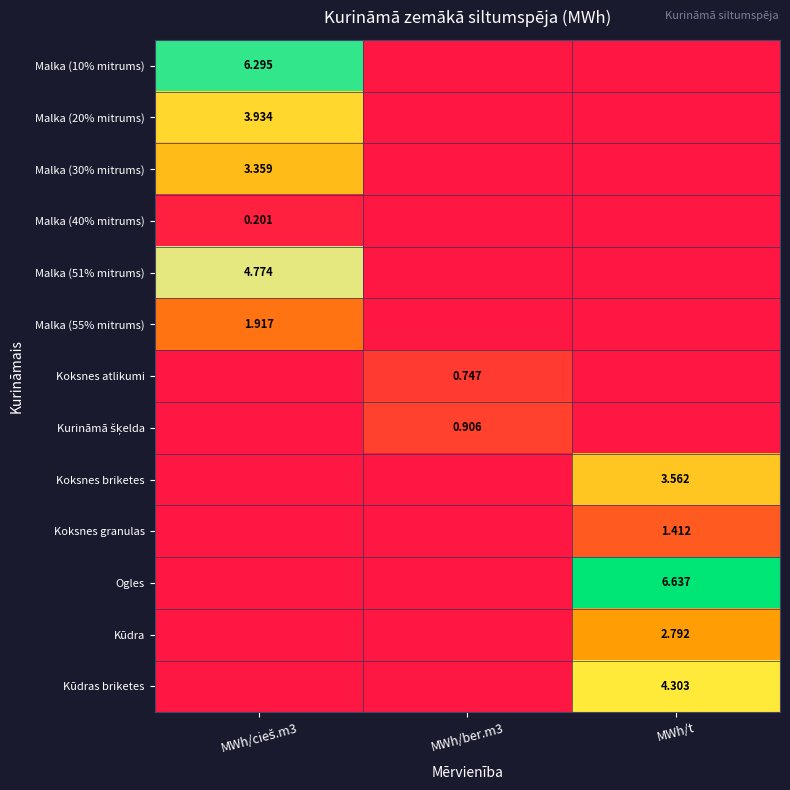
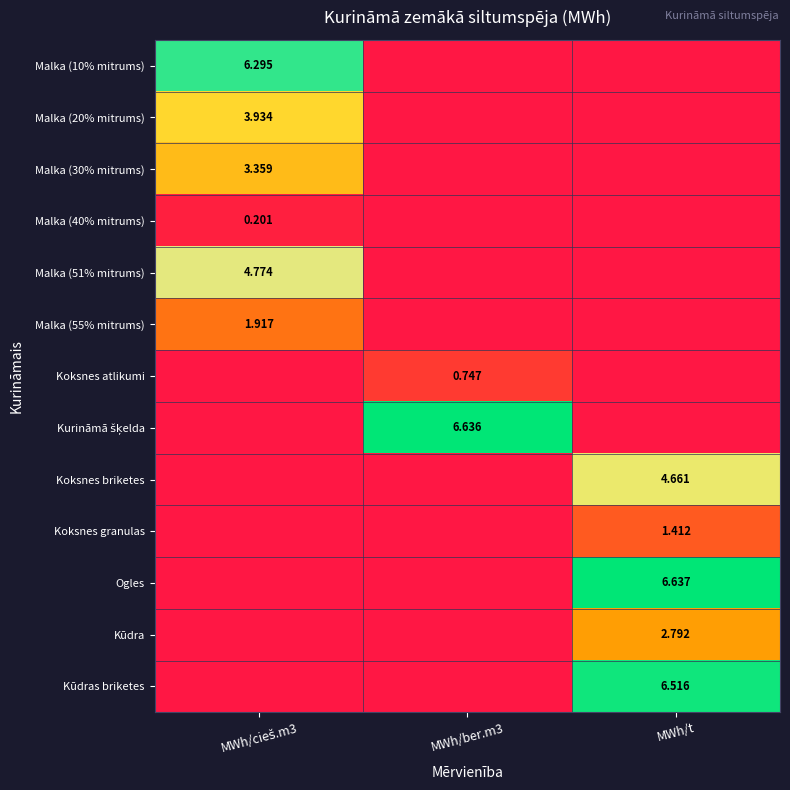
Kurināmā šķelda, MWh/ber.m3: 0.906 -> 6.636
Koksnes briketes, MWh/t: 3.562 -> 4.661
Kūdras briketes, MWh/t: 4.303 -> 6.516
